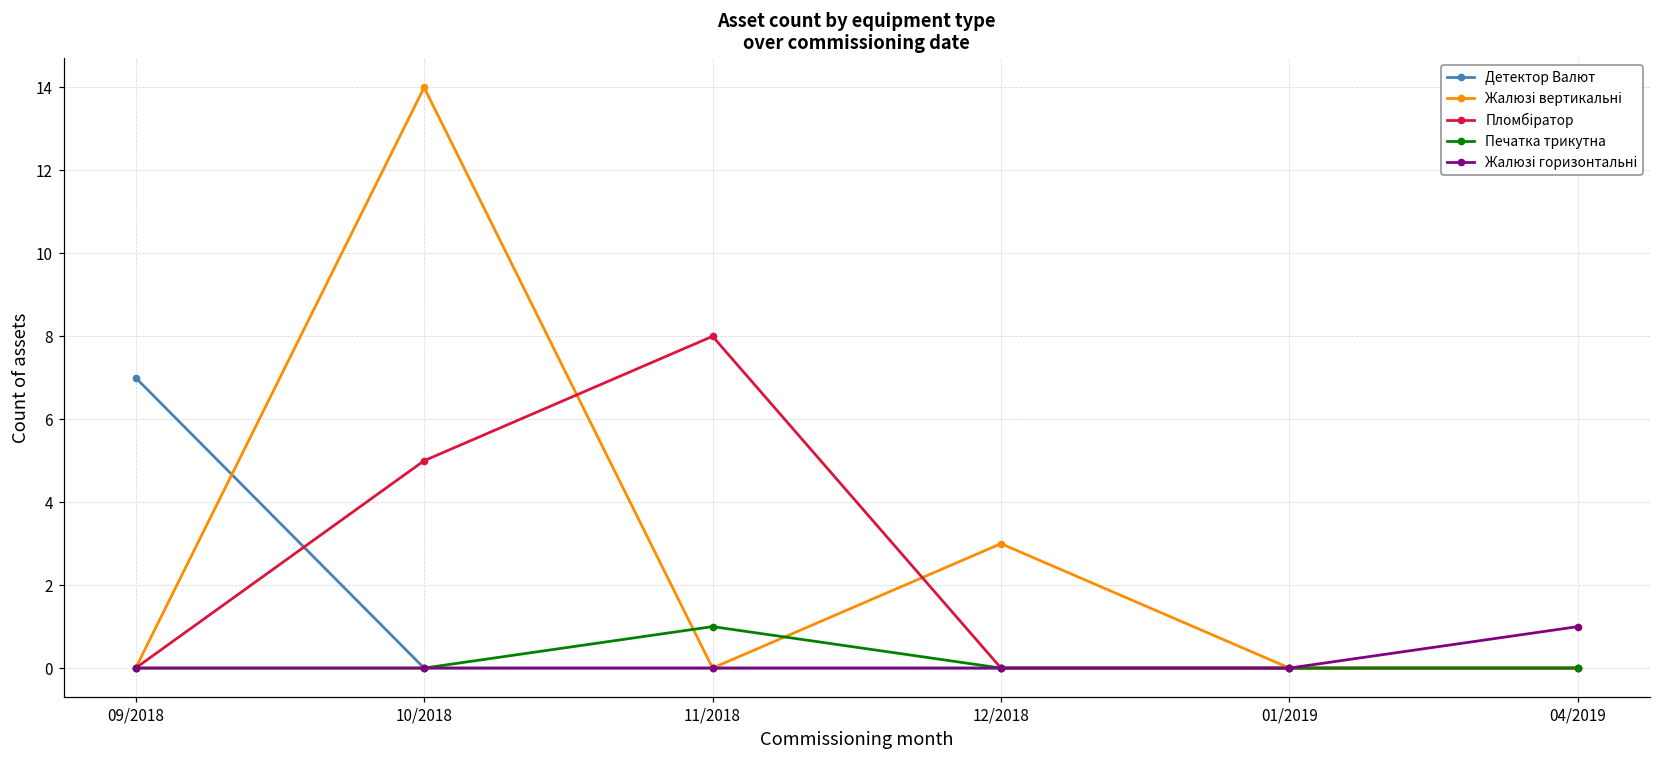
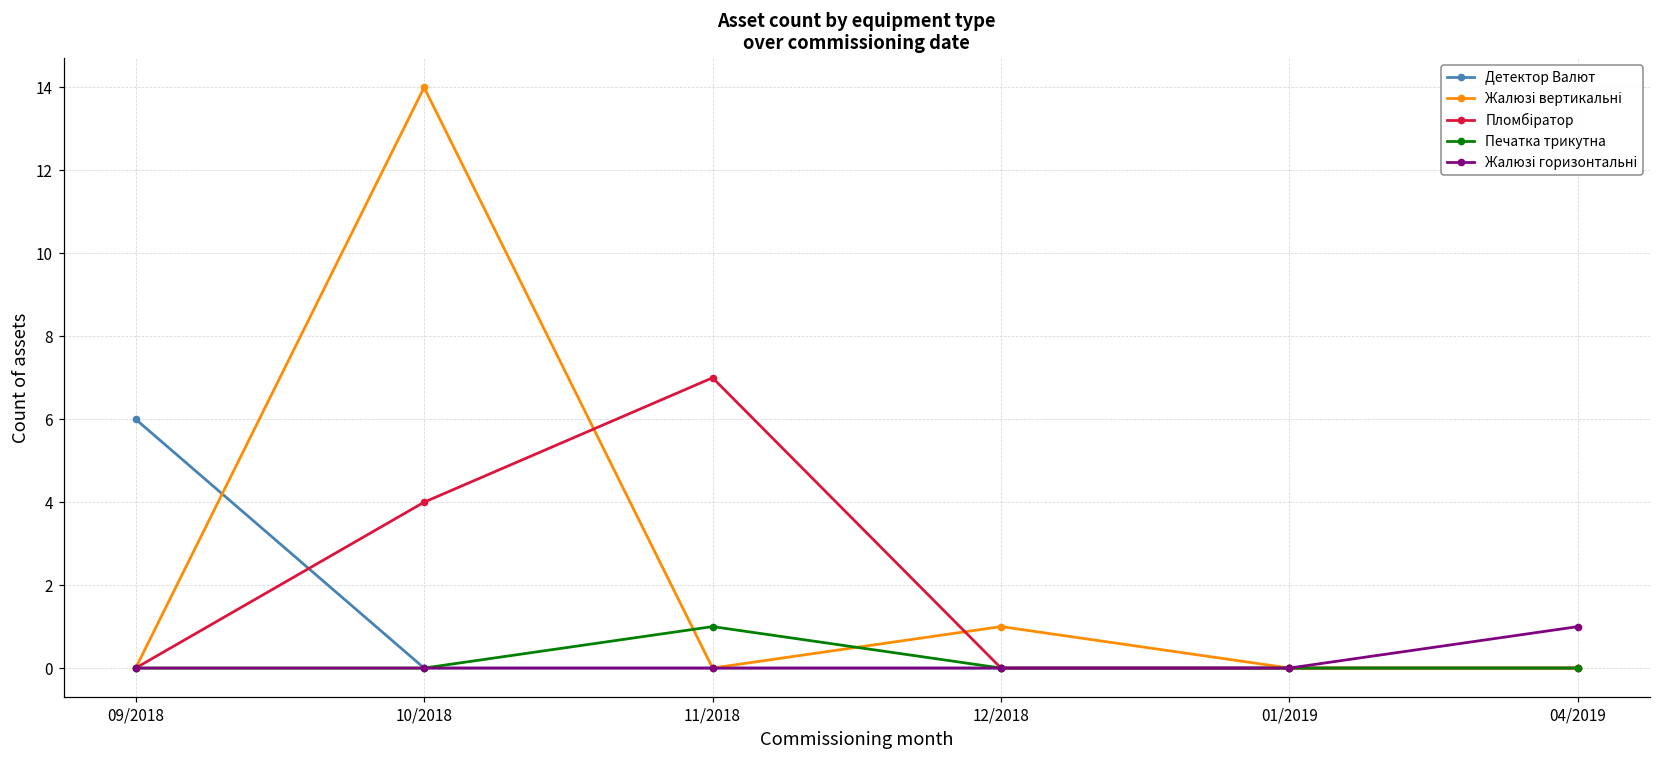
Детектор Валют, 09/2018: 7 -> 6
Пломбіратор, 10/2018: 5 -> 4
Пломбіратор, 11/2018: 8 -> 7
Жалюзі вертикальні, 12/2018: 3 -> 1
